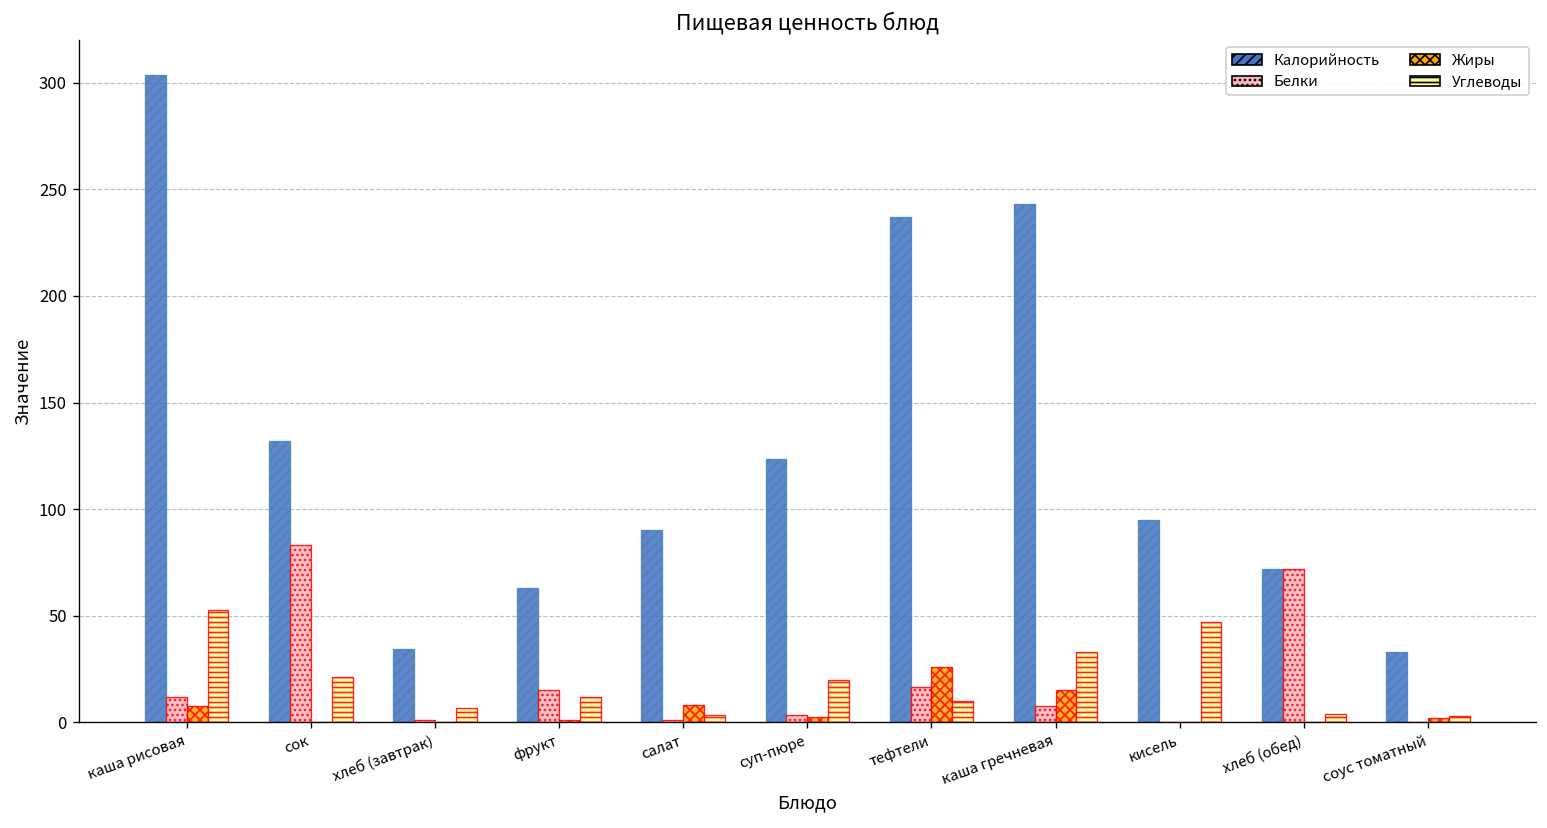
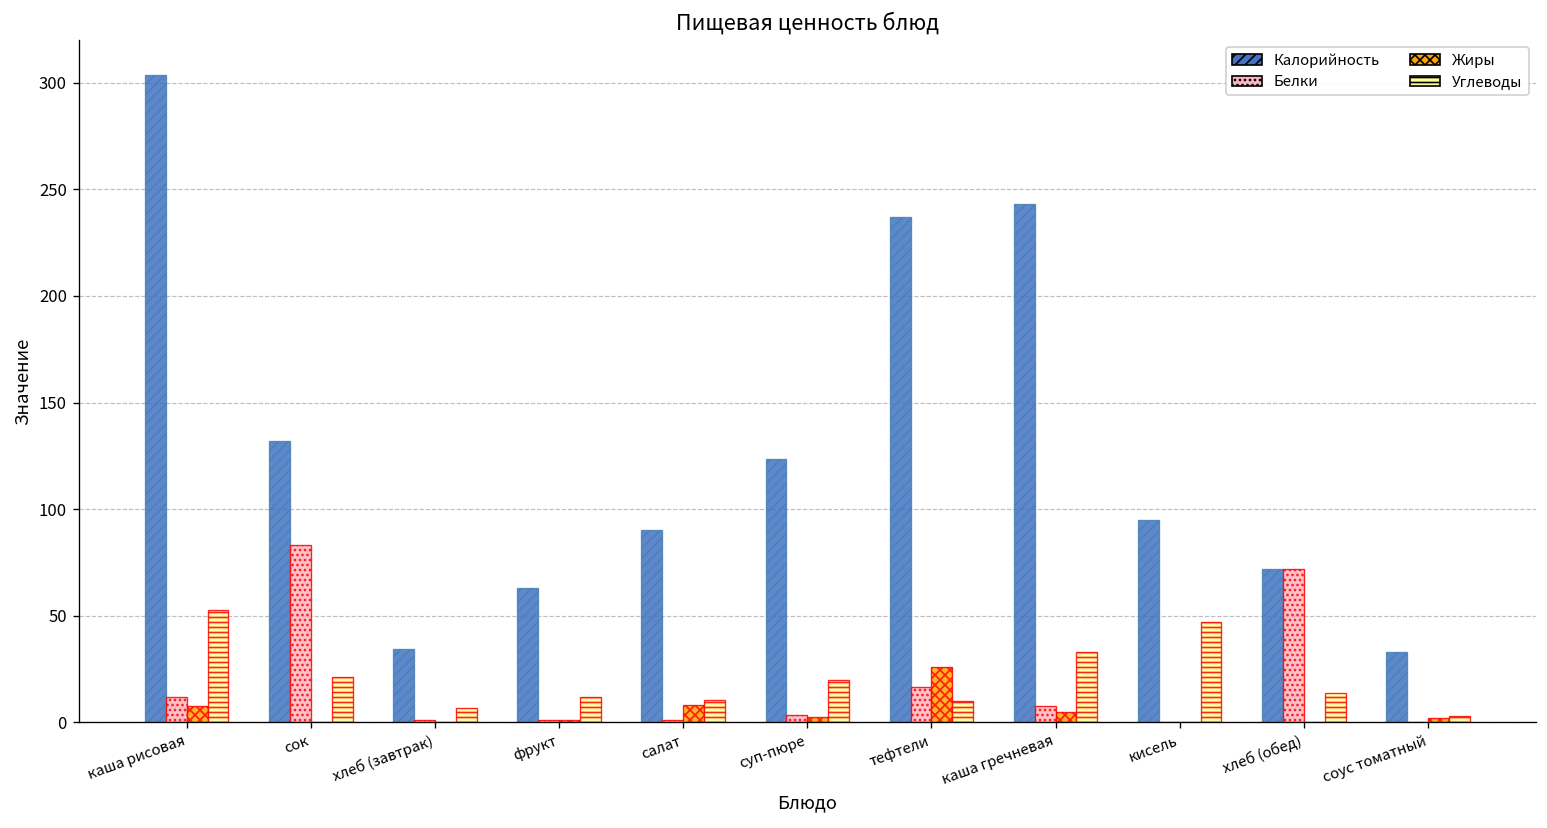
Белки, фрукт: 15 -> 1
Углеводы, салат: 4 -> 11
Жиры, каша гречневая: 15 -> 5
Углеводы, хлеб (обед): 4 -> 14
